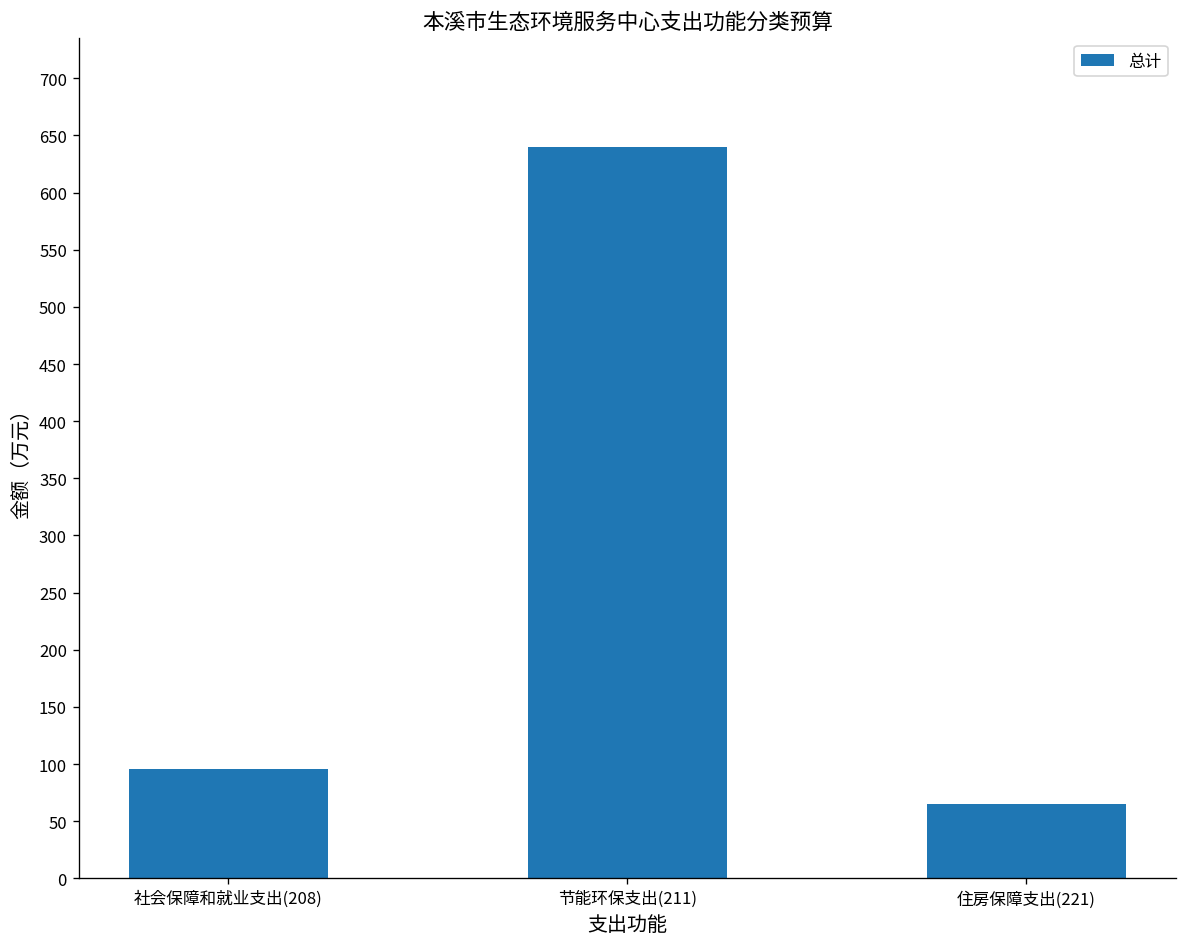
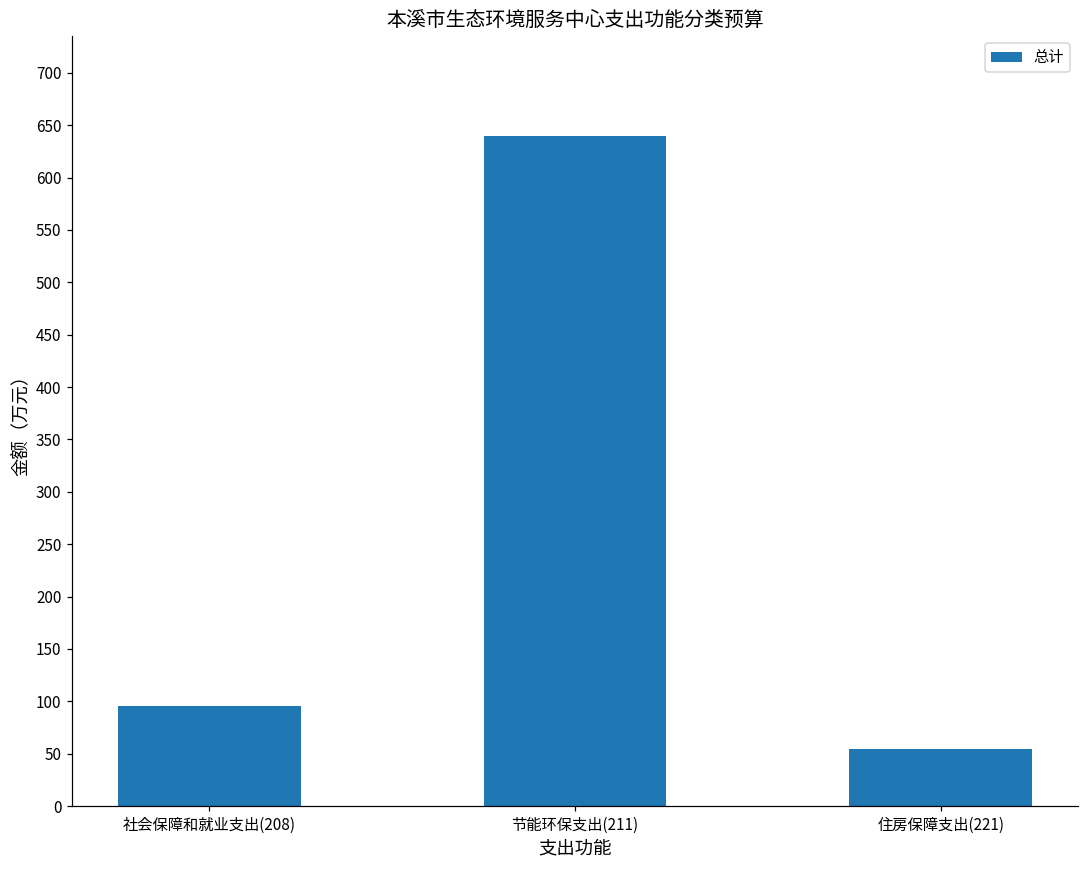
住房保障支出(221): 70 -> 50
